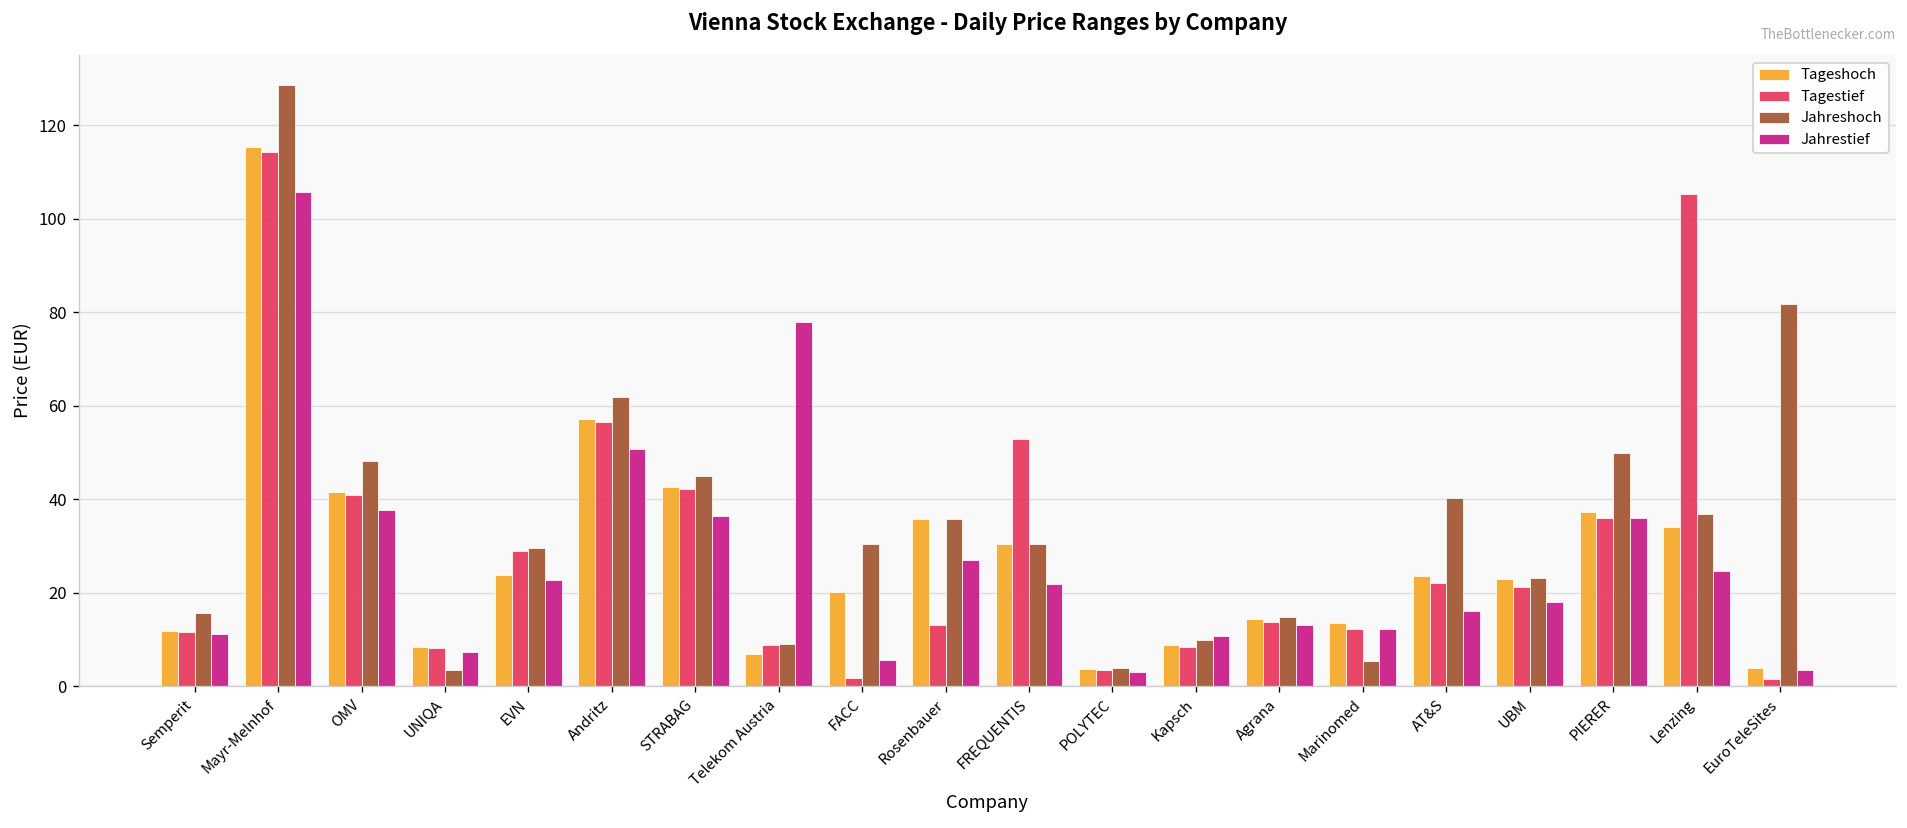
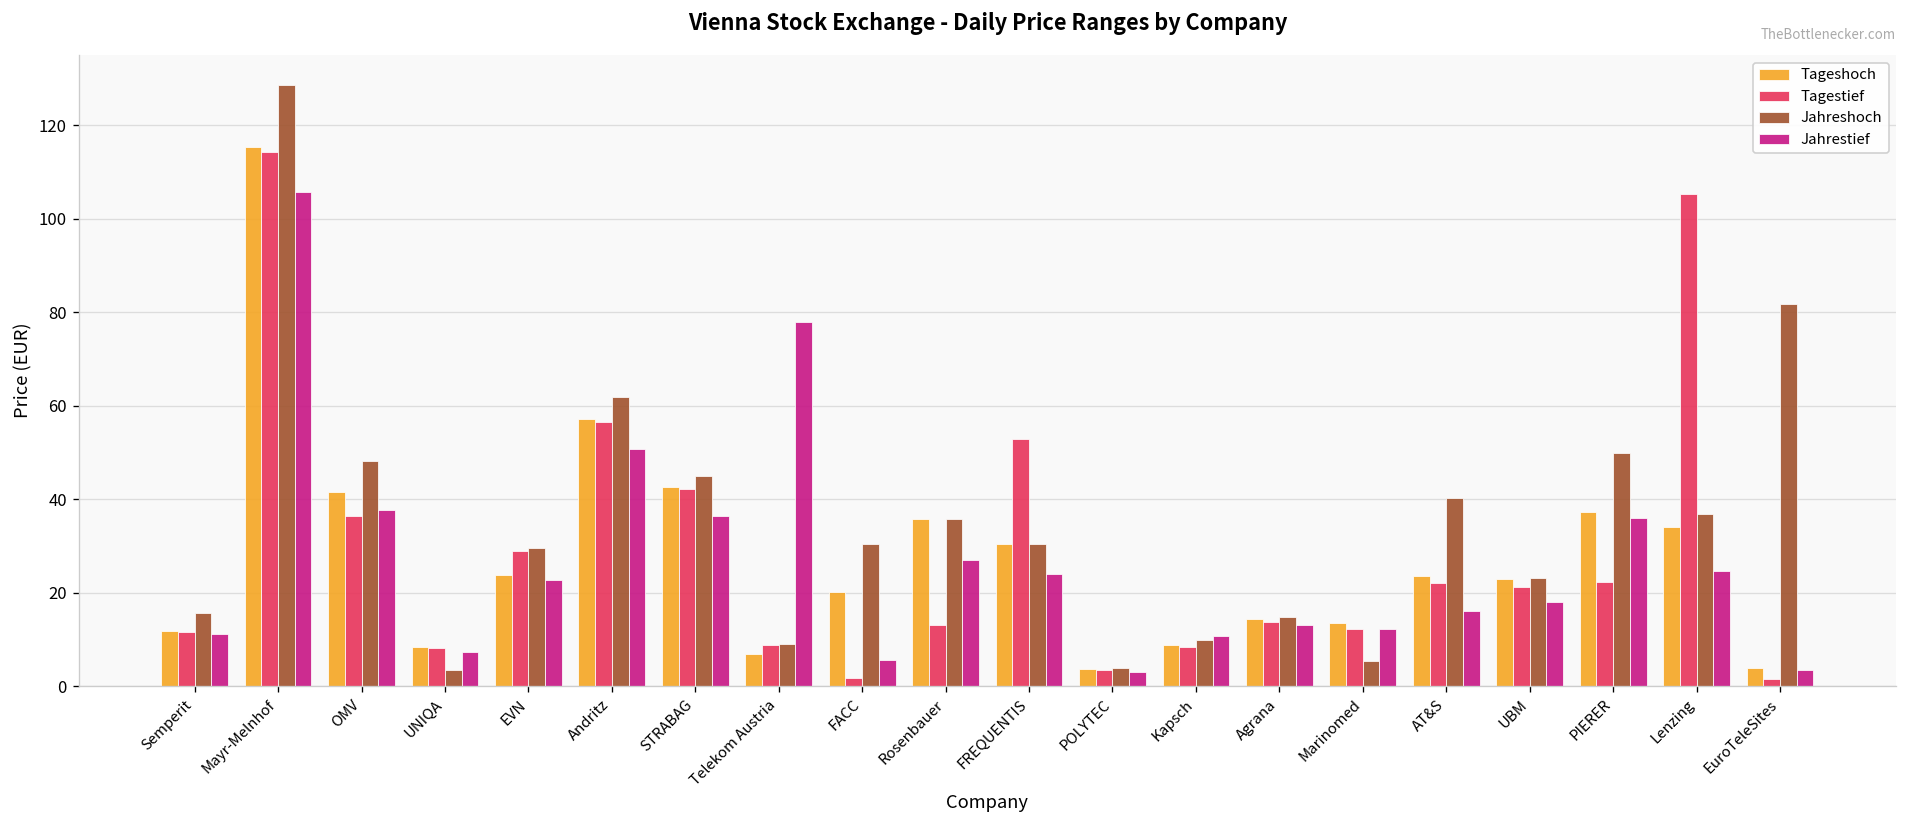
Tagestief, OMV: 41 -> 36
Jahrestief, FREQUENTIS: 22 -> 24
Tagestief, PIERER: 36 -> 22
